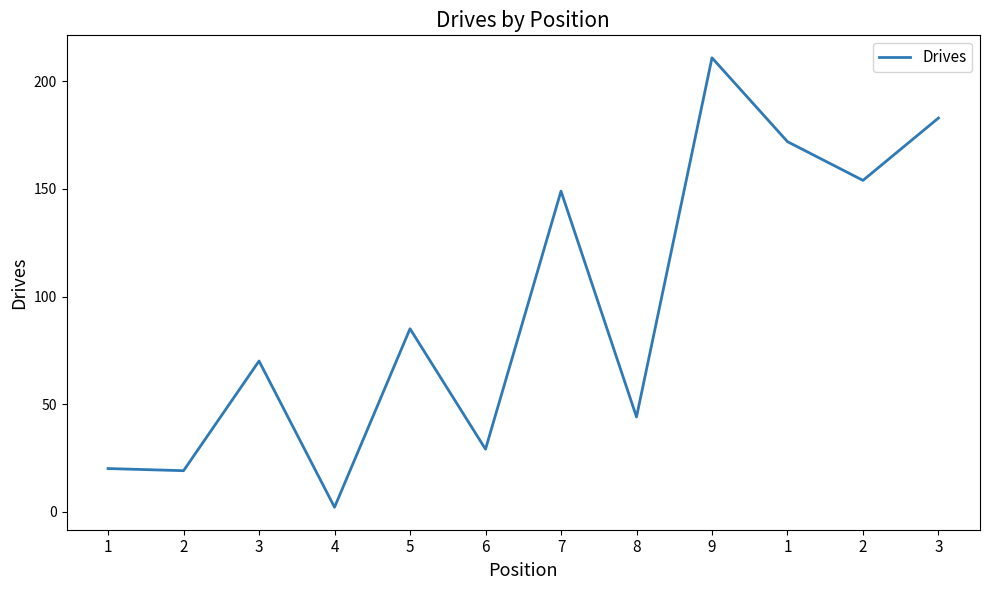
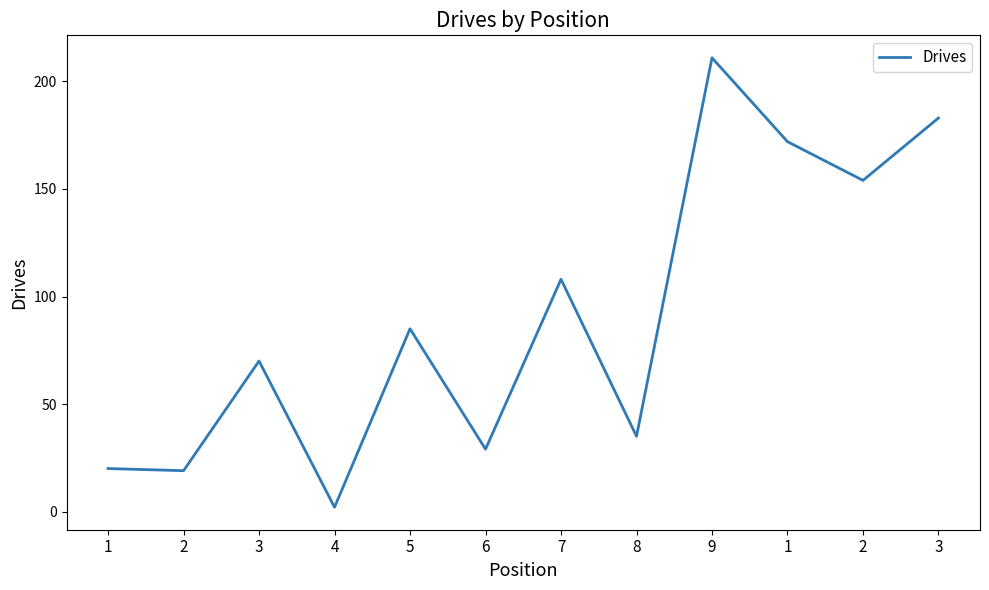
7: 149 -> 108
8: 44 -> 35
